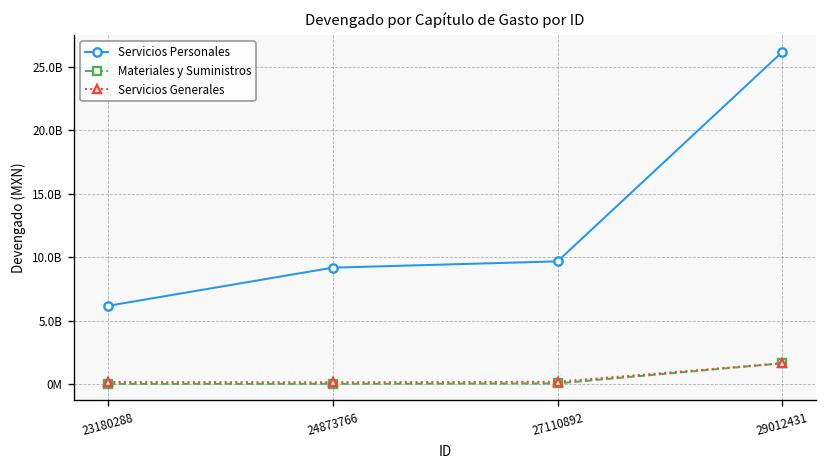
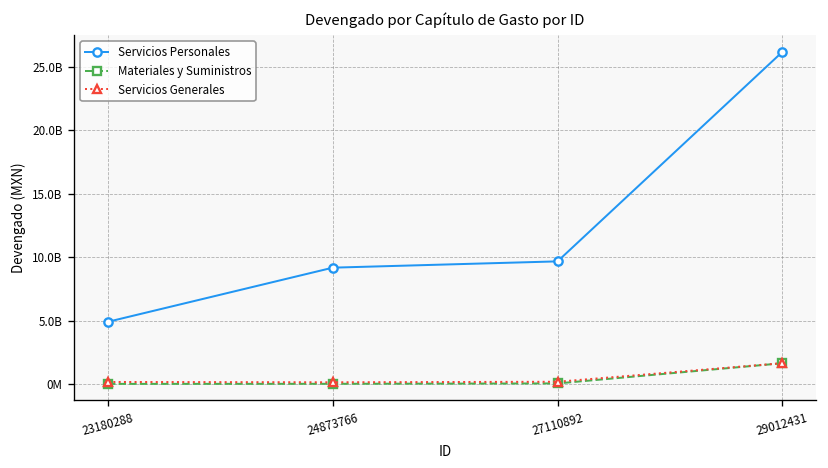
Servicios Personales, 23180288: 6200000000 -> 4900000000
